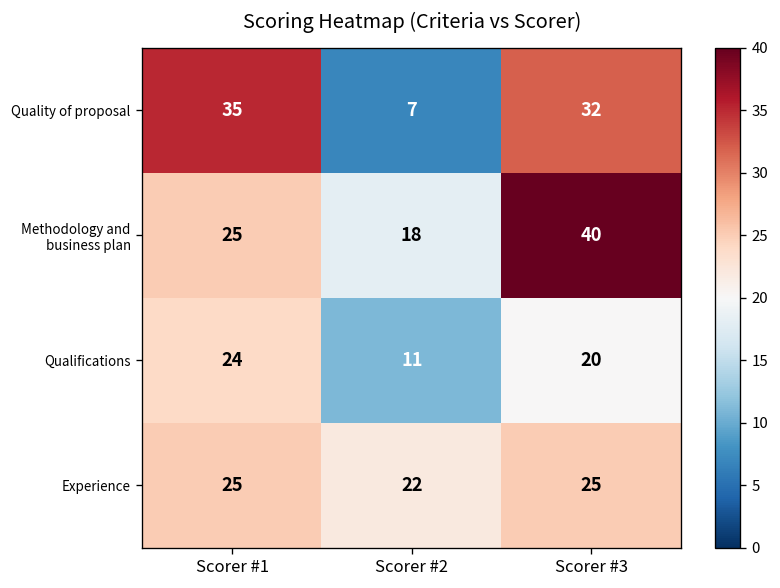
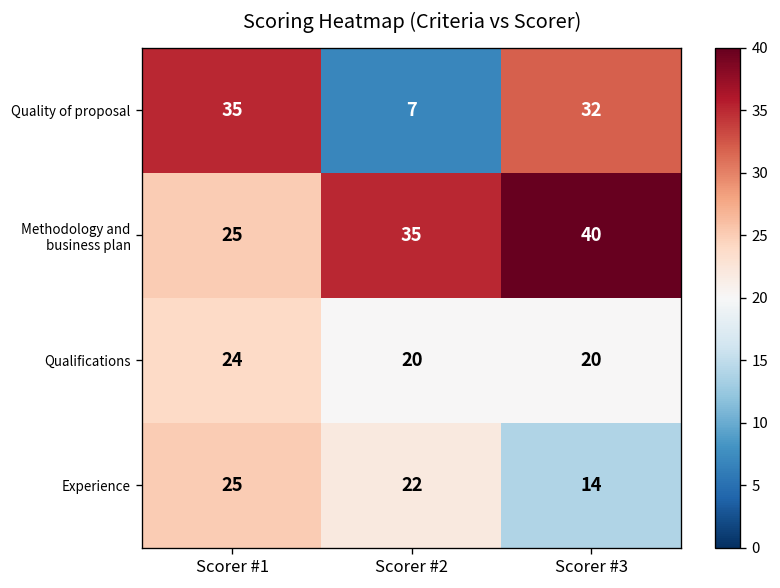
Methodology and business plan, Scorer #2: 18 -> 35
Qualifications, Scorer #2: 11 -> 20
Experience, Scorer #3: 25 -> 14
